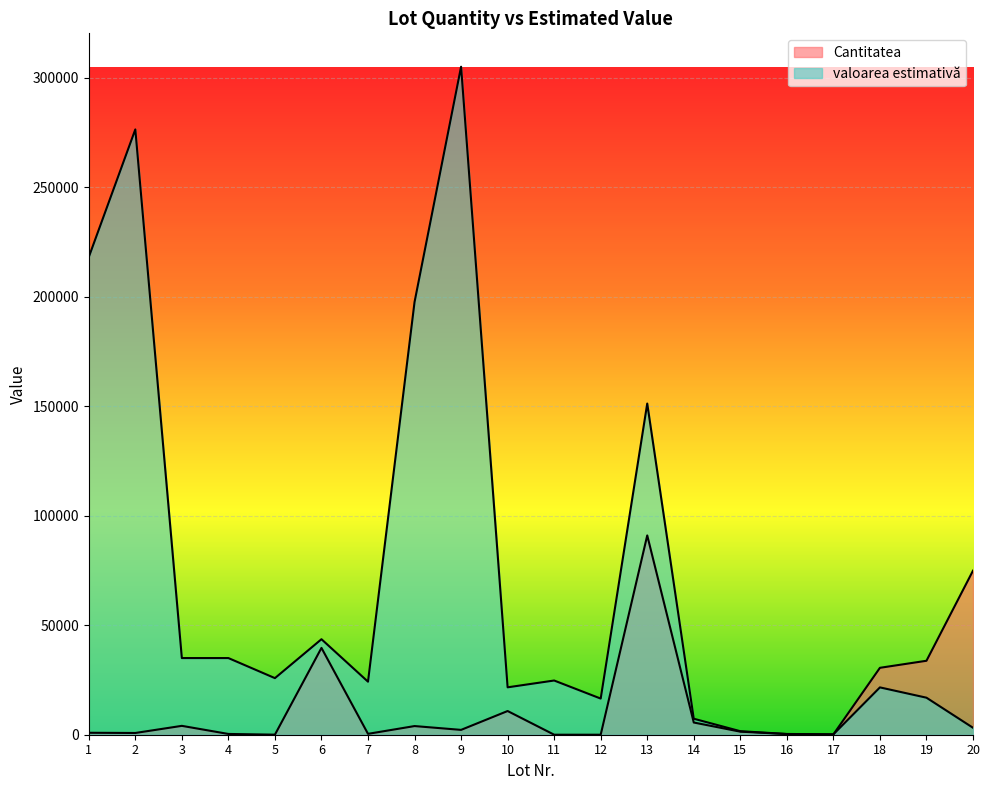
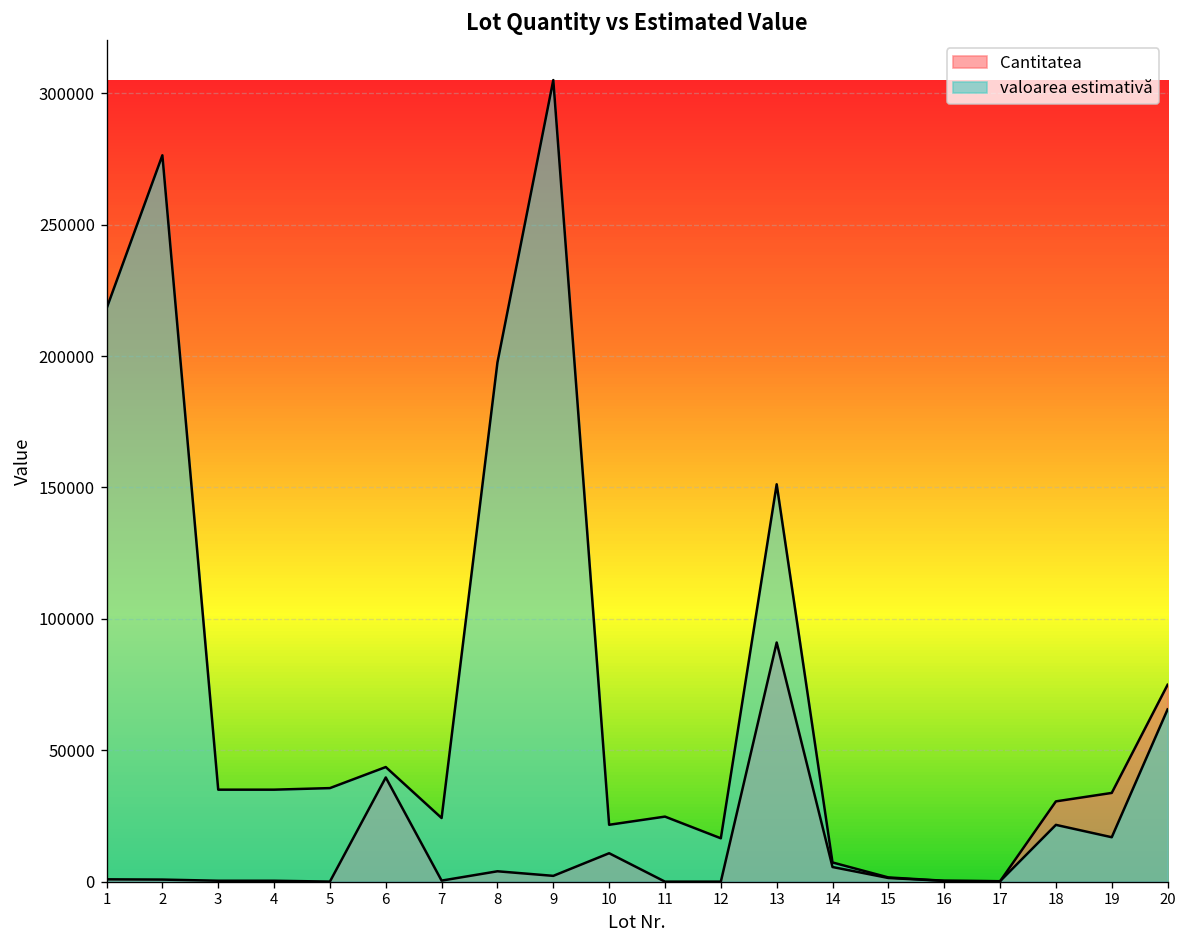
Cantitatea, 3: 4000 -> 0
valoarea estimativă, 5: 26000 -> 36000
valoarea estimativă, 20: 3000 -> 66000
